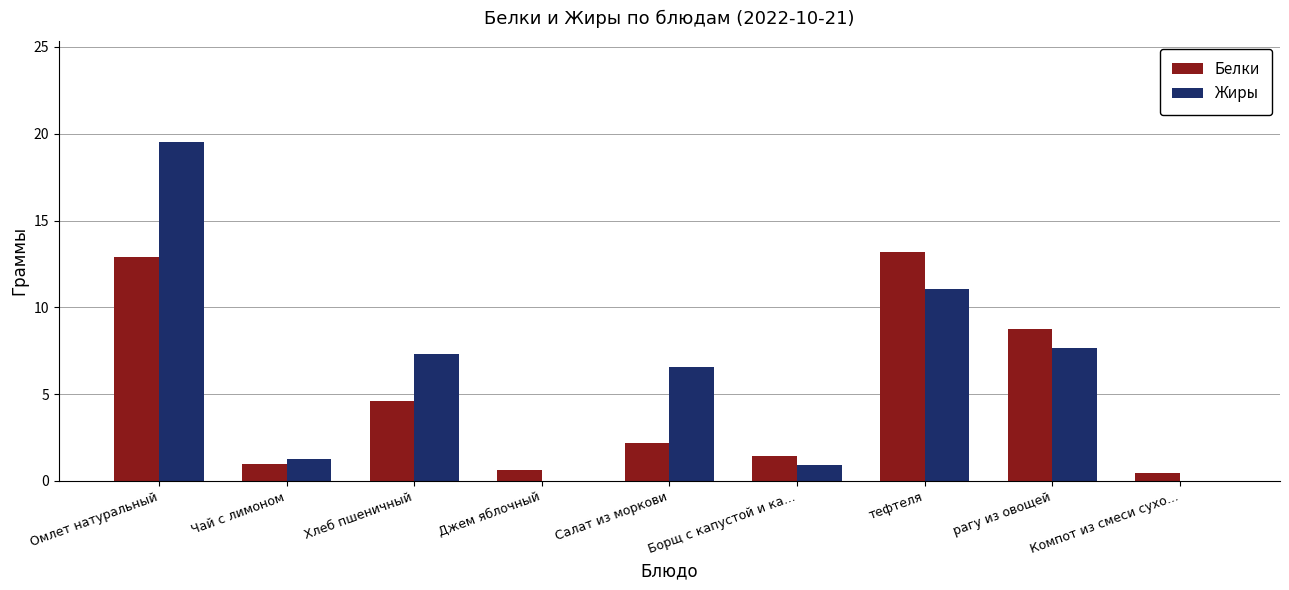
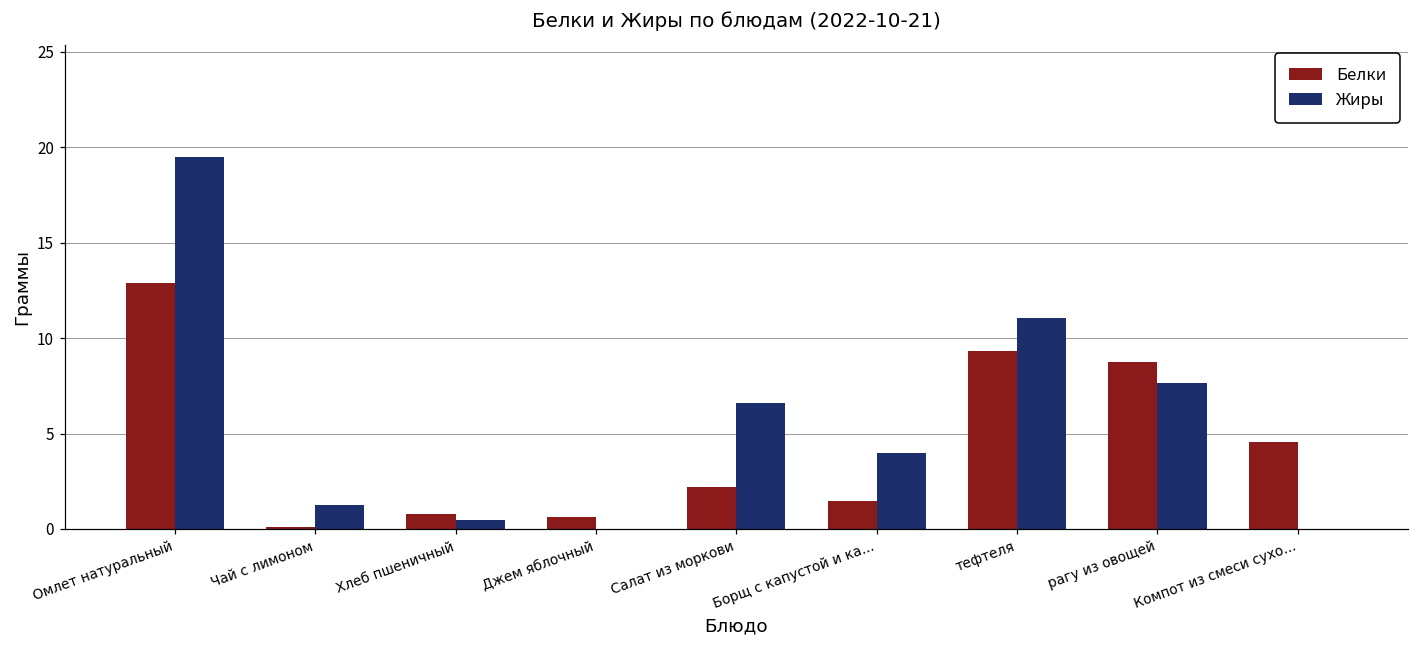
Белки, Чай с лимоном: 1.0 -> 0.1
Белки, Хлеб пшеничный: 4.6 -> 0.8
Жиры, Хлеб пшеничный: 7.3 -> 0.5
Жиры, Борщ с капустой и ка...: 0.9 -> 4.0
Белки, тефтеля: 13.2 -> 9.3
Белки, Компот из смеси сухо...: 0.5 -> 4.6
